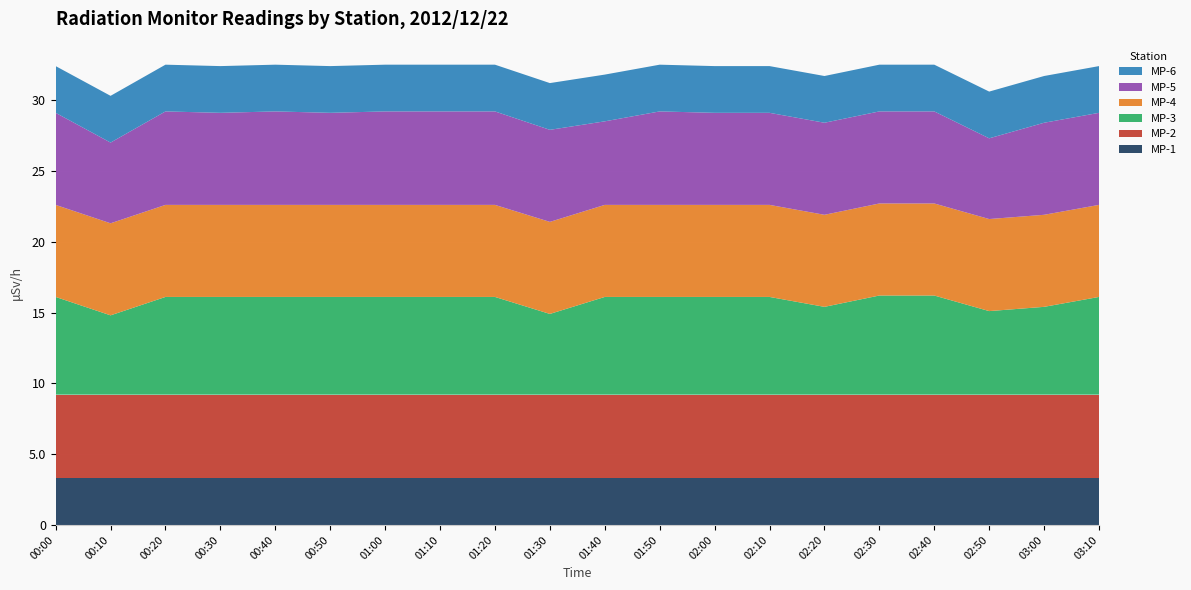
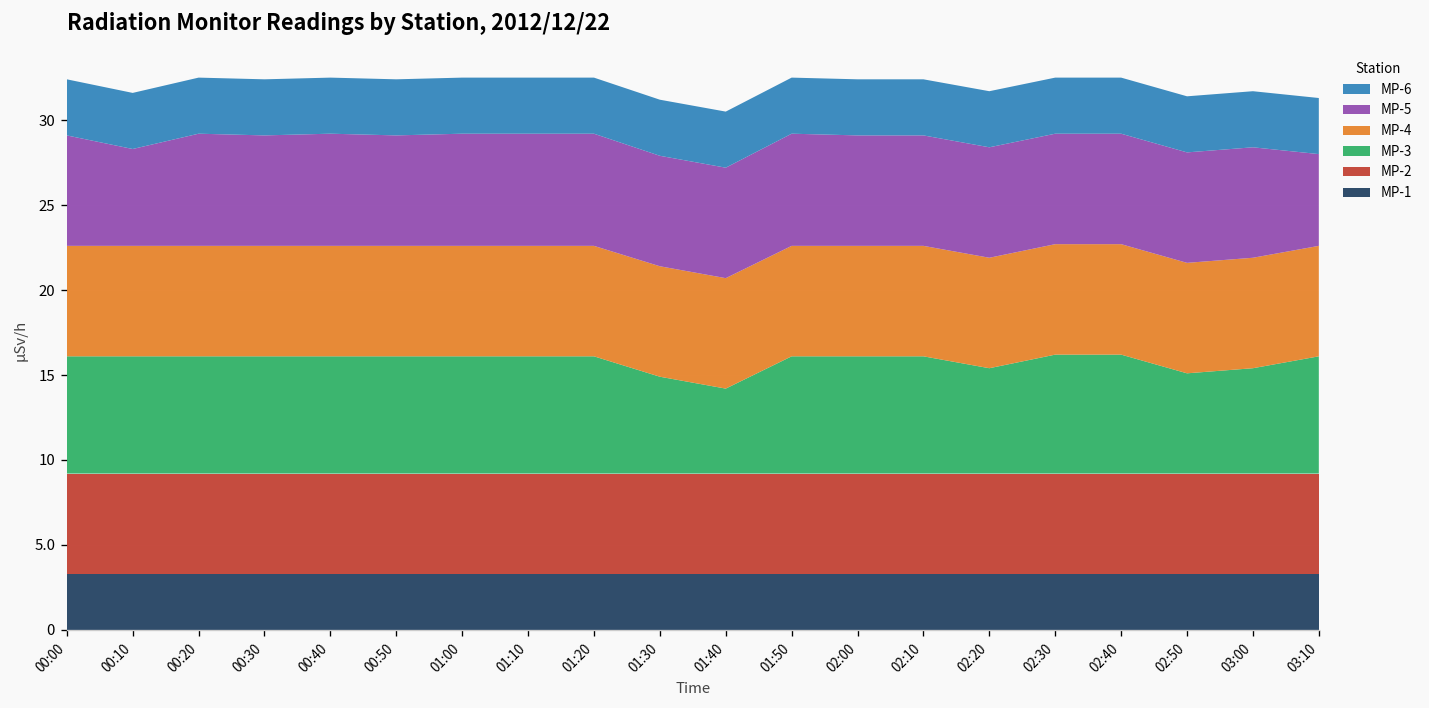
MP-3, 00:10: 5.6 -> 6.9
MP-3, 01:40: 6.9 -> 5.0
MP-5, 01:40: 5.9 -> 6.5
MP-5, 02:50: 5.7 -> 6.5
MP-5, 03:10: 6.5 -> 5.4
